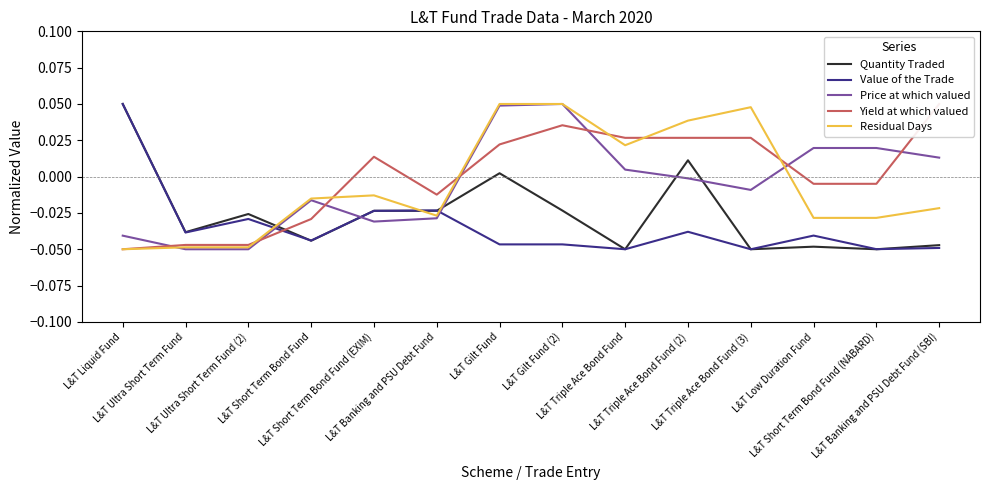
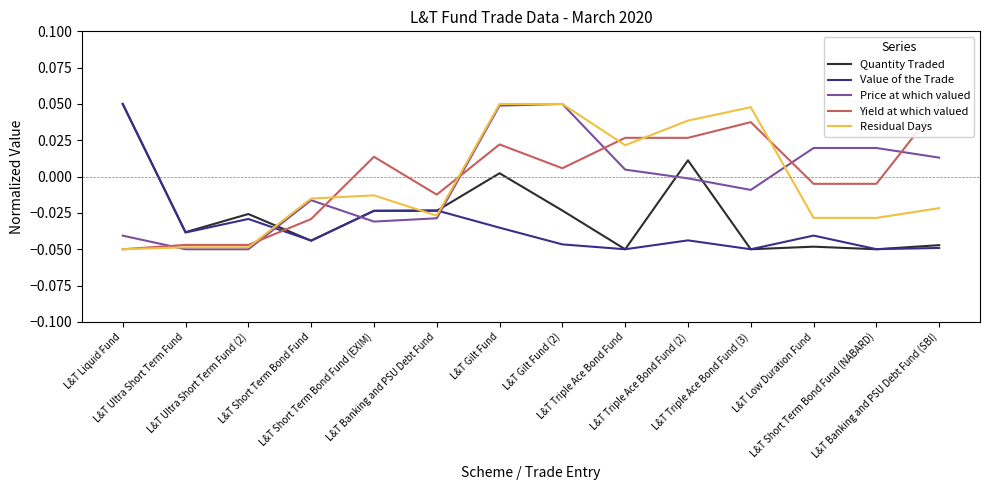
Value of the Trade, L&T Gilt Fund: -0.047 -> -0.035
Yield at which valued, L&T Gilt Fund (2): 0.035 -> 0.006
Value of the Trade, L&T Triple Ace Bond Fund (2): -0.038 -> -0.044
Yield at which valued, L&T Triple Ace Bond Fund (3): 0.027 -> 0.037
